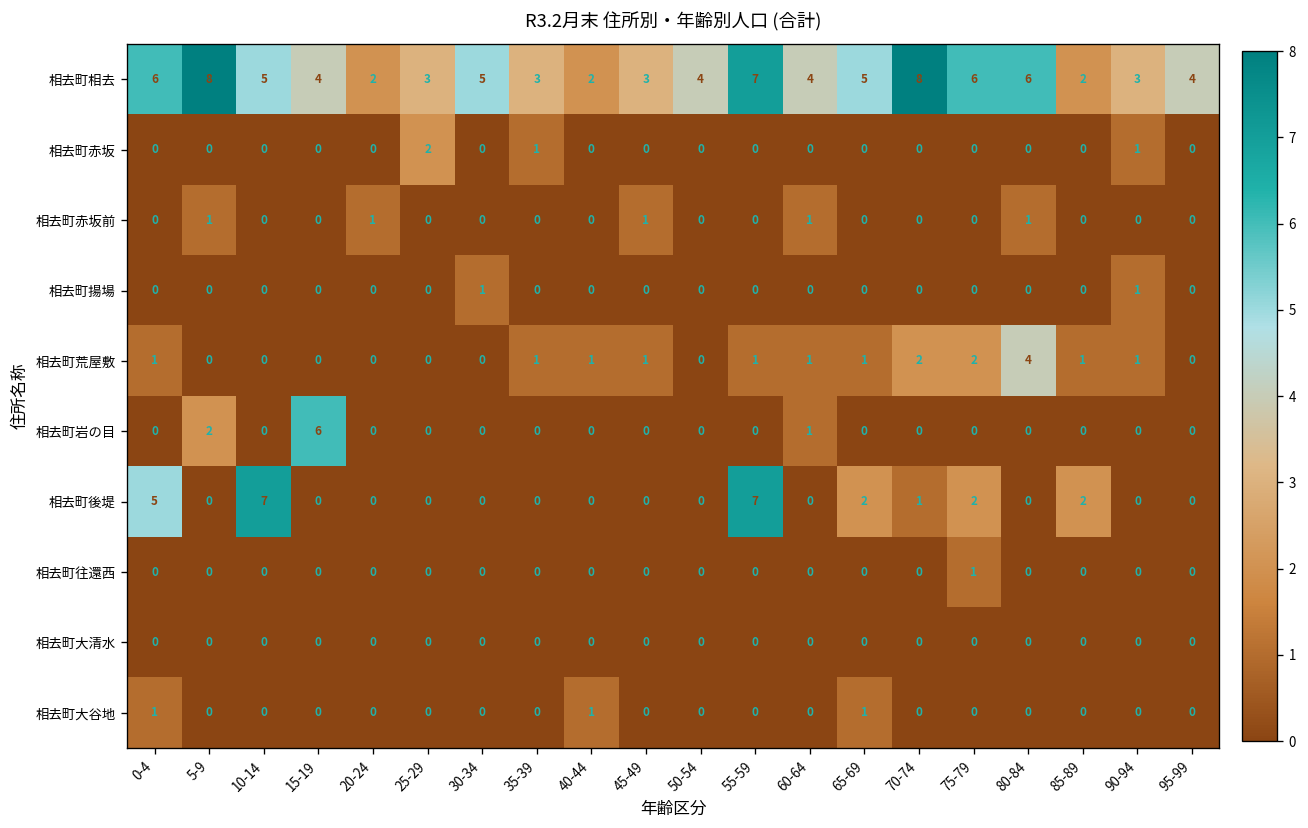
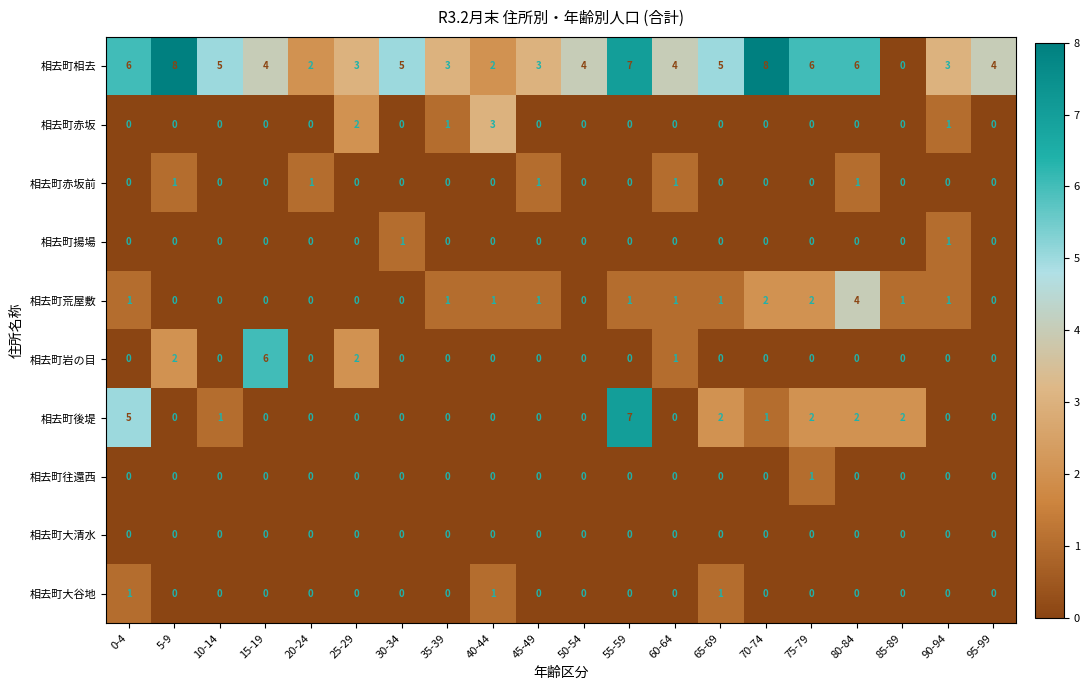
相去町相去, 85-89: 2 -> 0
相去町赤坂, 40-44: 0 -> 3
相去町岩の目, 25-29: 0 -> 2
相去町後堤, 10-14: 7 -> 1
相去町後堤, 80-84: 0 -> 2
